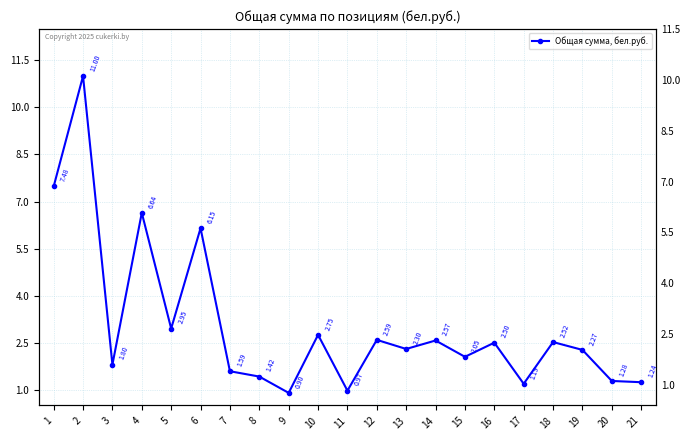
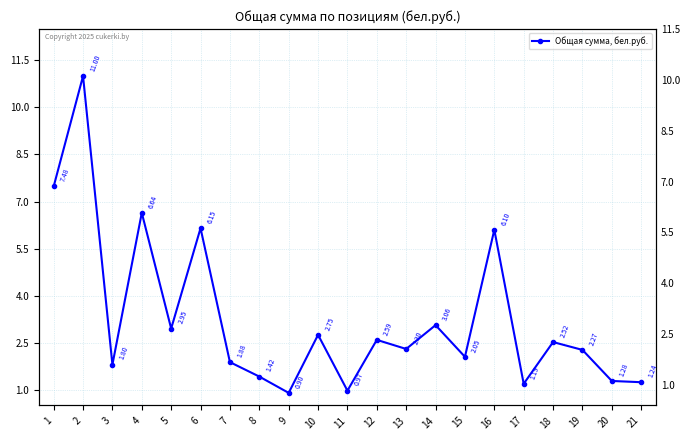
7: 1.59 -> 1.88
14: 2.57 -> 3.06
16: 2.50 -> 6.10
